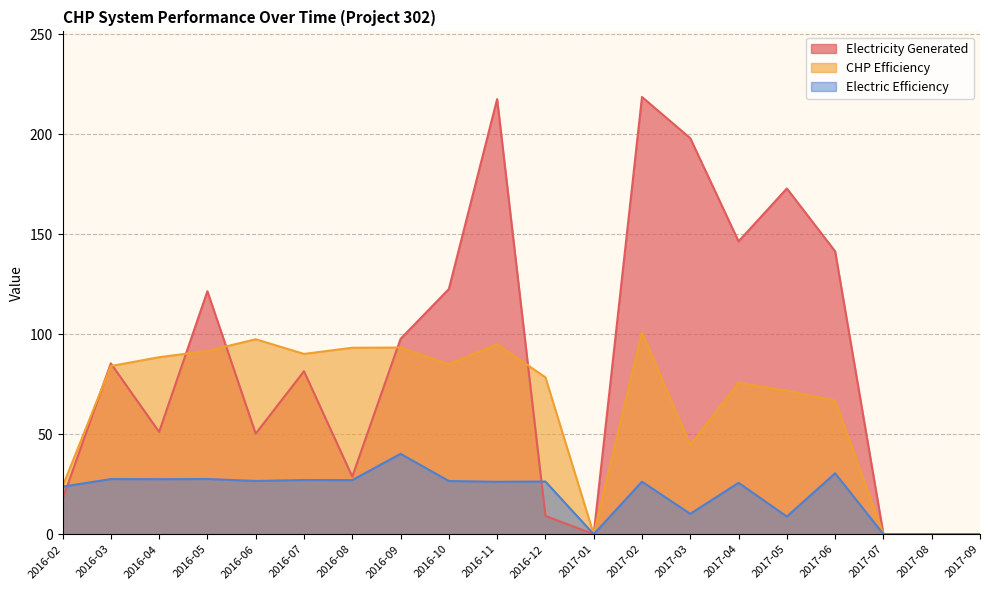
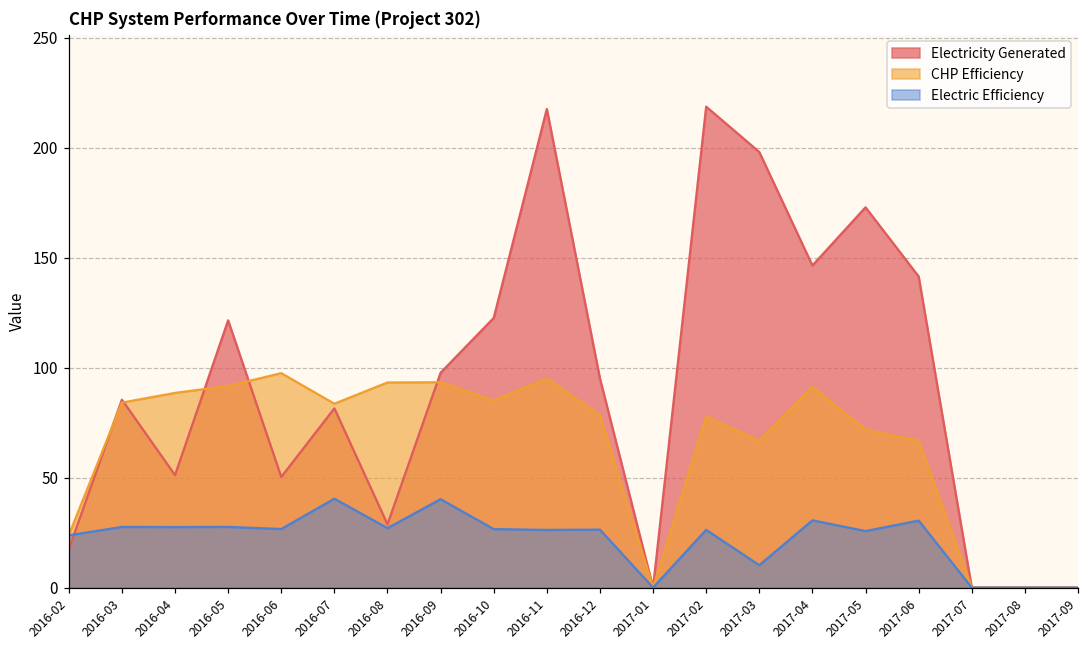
CHP Efficiency, 2016-07: 90 -> 84
Electric Efficiency, 2016-07: 27 -> 40
Electricity Generated, 2016-12: 9 -> 95
CHP Efficiency, 2017-02: 101 -> 78
CHP Efficiency, 2017-03: 45 -> 67
CHP Efficiency, 2017-04: 76 -> 91
Electric Efficiency, 2017-04: 26 -> 31
Electric Efficiency, 2017-05: 9 -> 26
